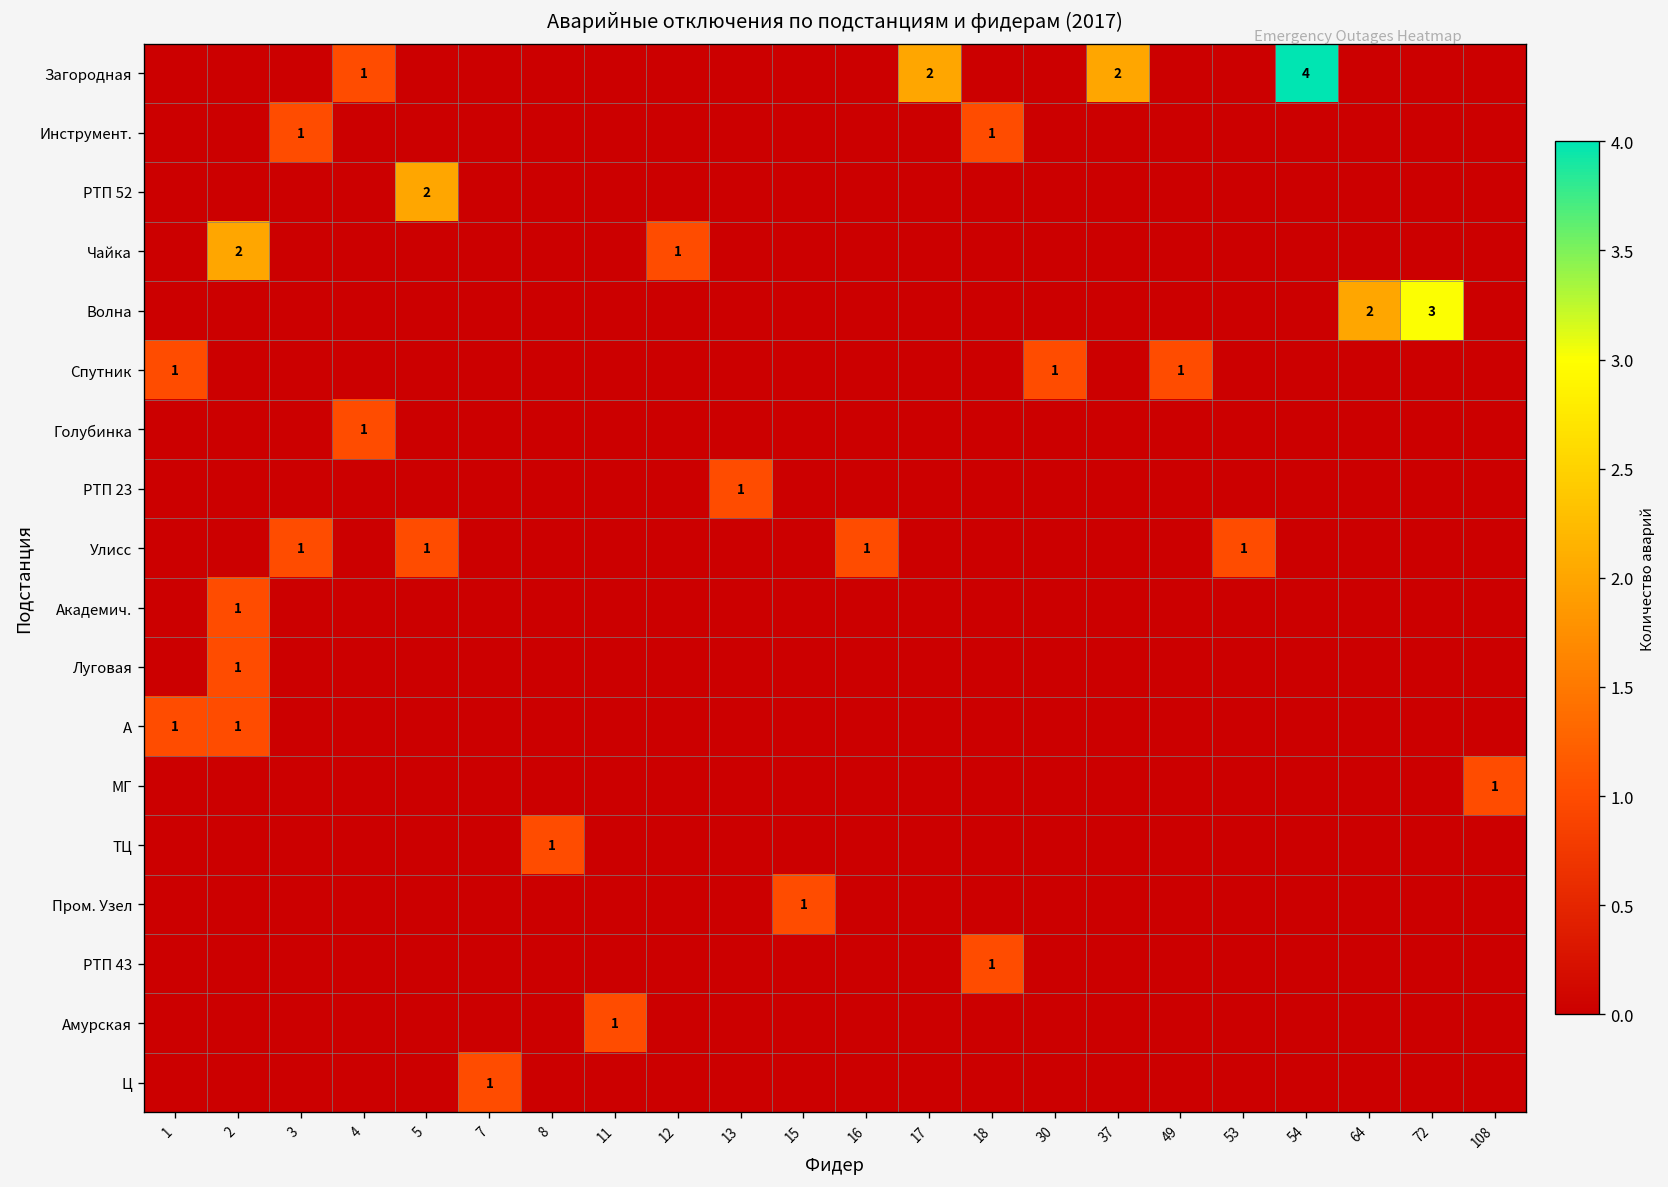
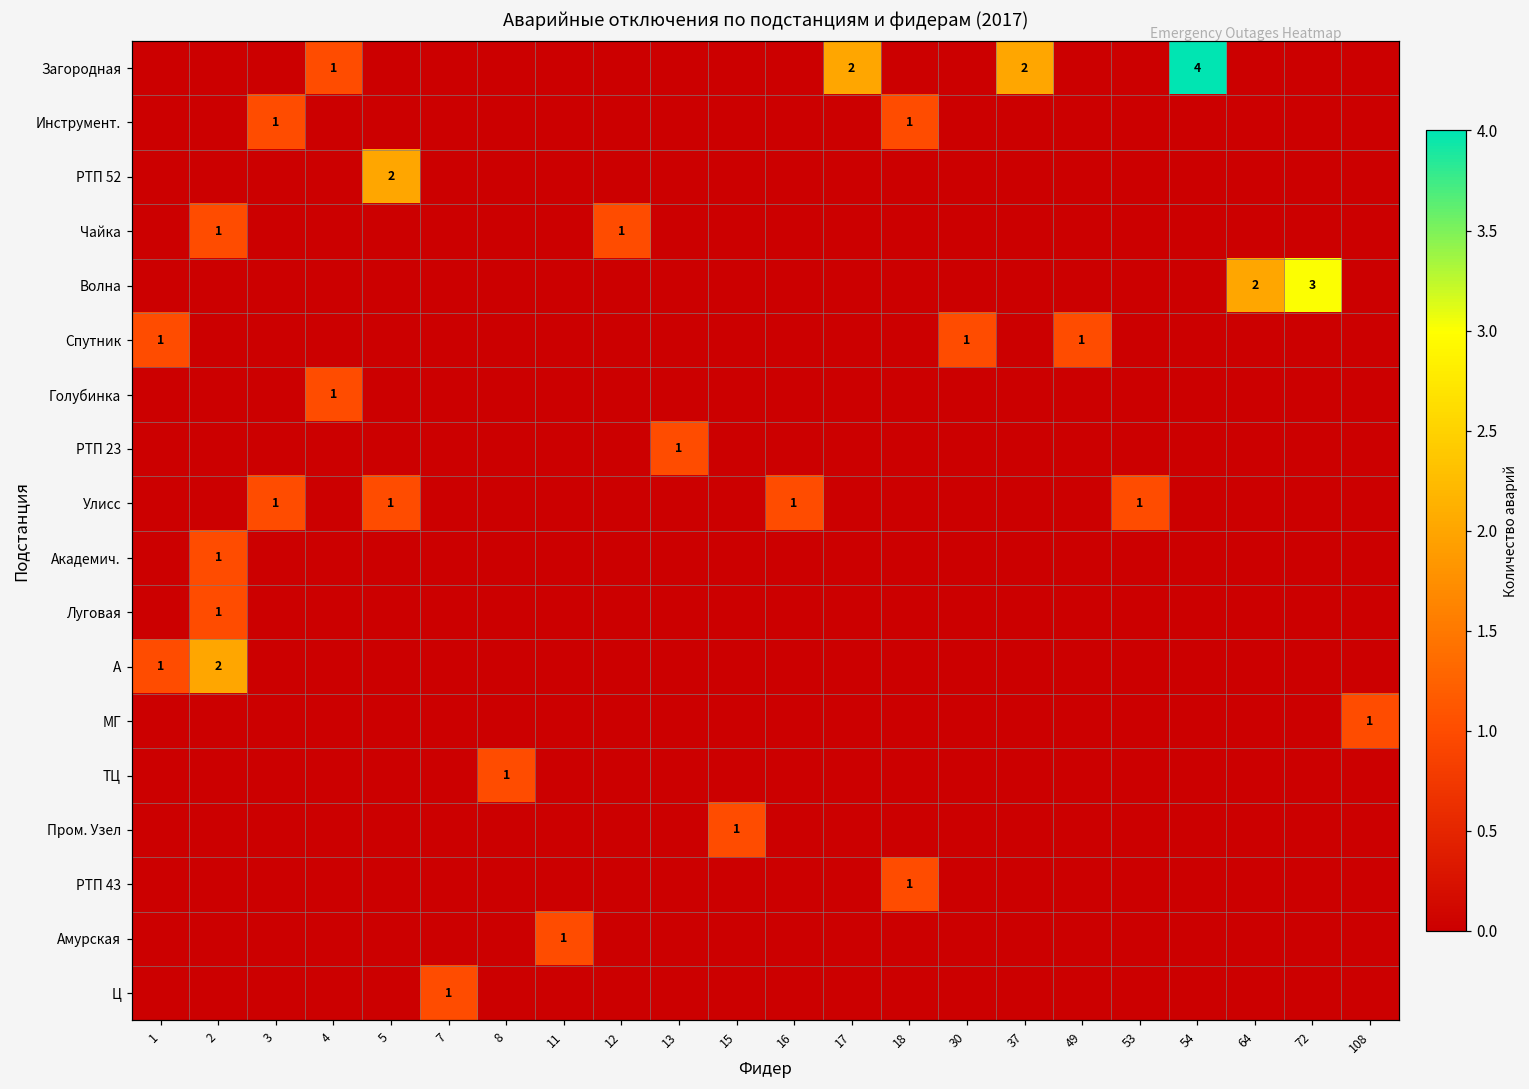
Чайка, 2: 2 -> 1
А, 2: 1 -> 2
